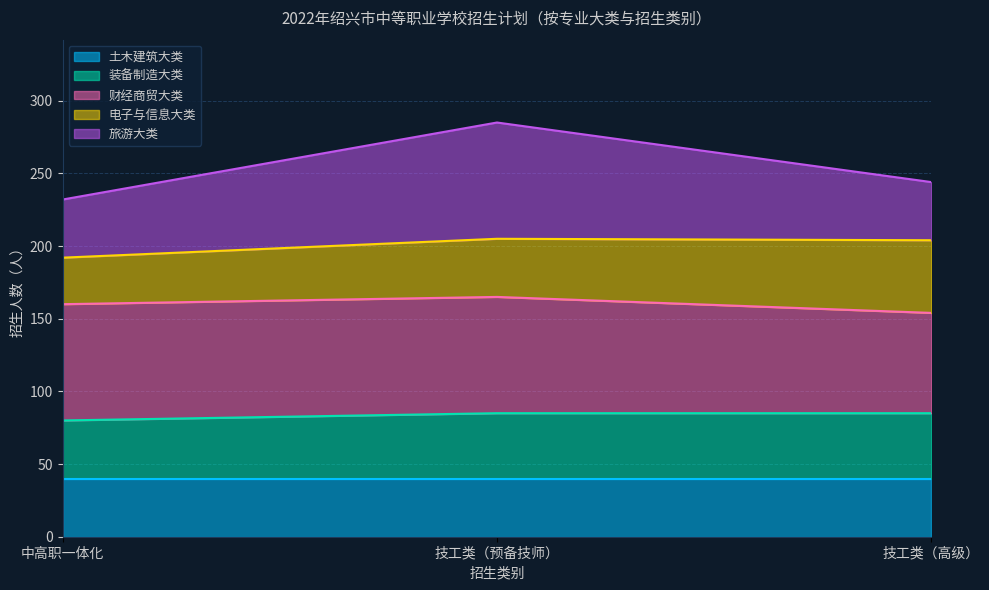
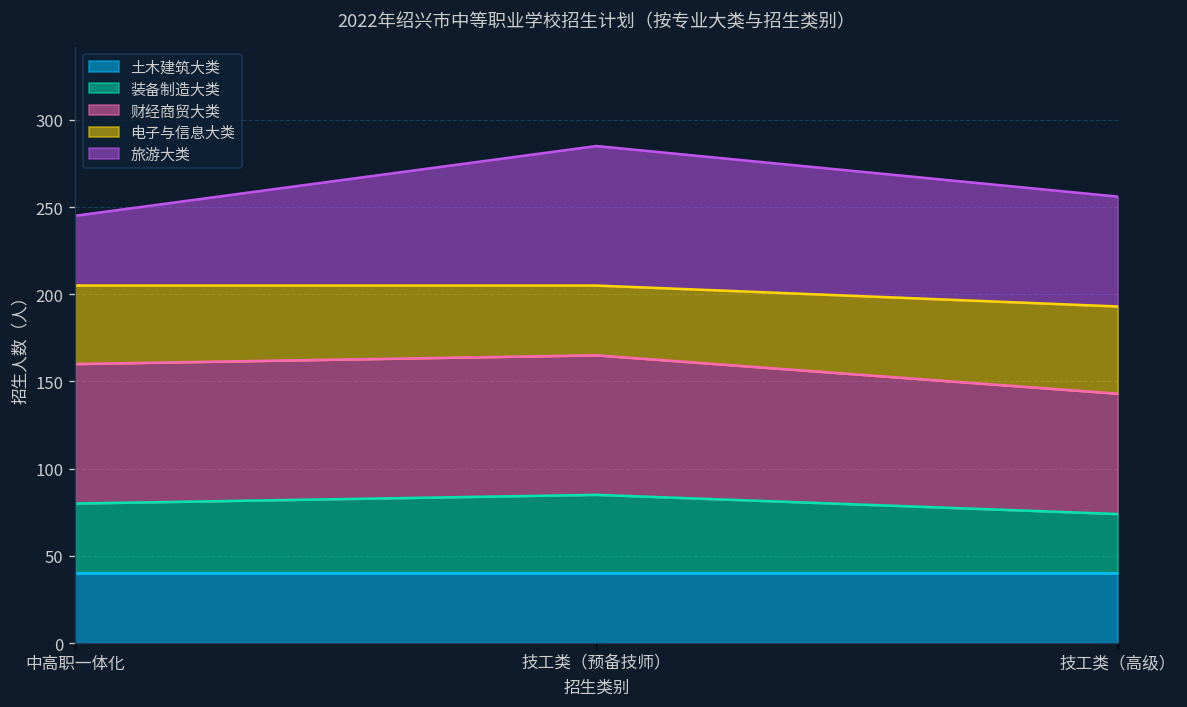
电子与信息大类, 中高职一体化: 32 -> 45
装备制造大类, 技工类（高级）: 45 -> 34
旅游大类, 技工类（高级）: 40 -> 63
